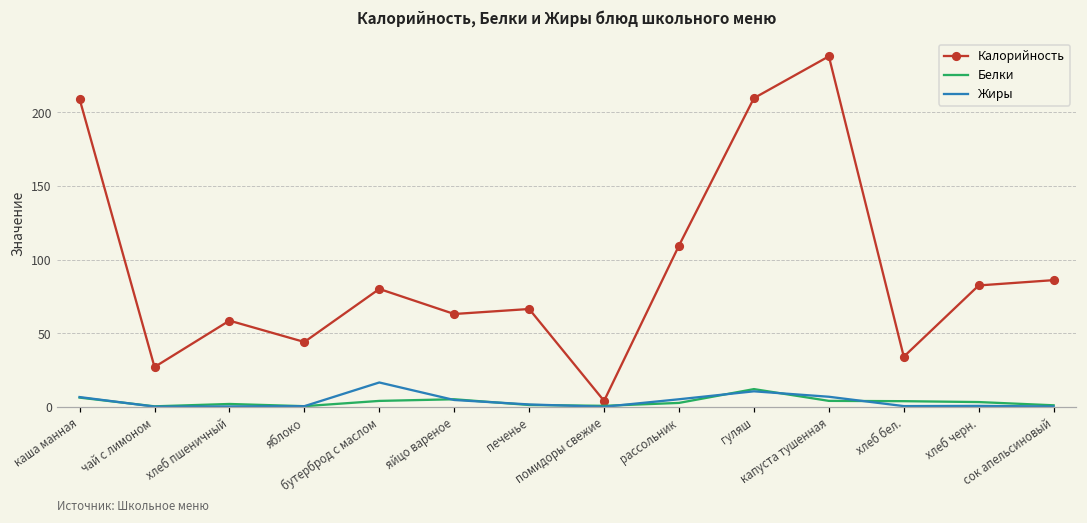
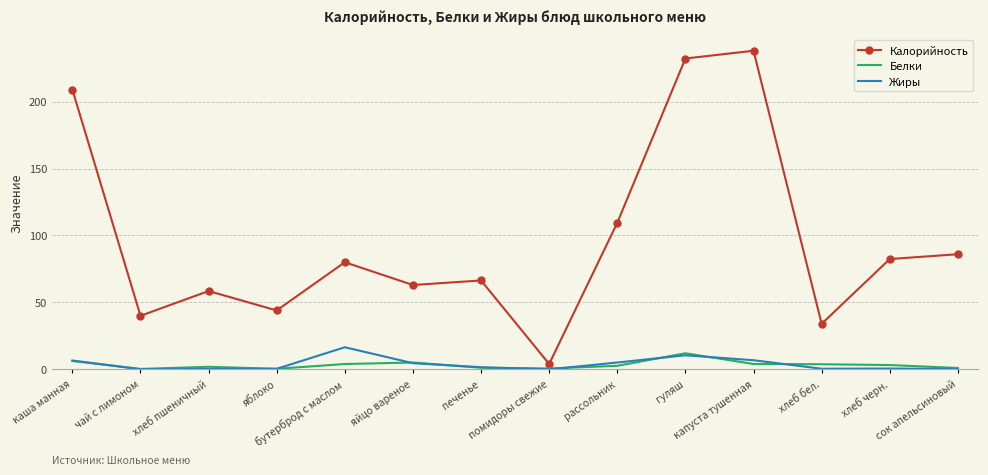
Калорийность, чай с лимоном: 27 -> 40
Калорийность, гуляш: 210 -> 232
